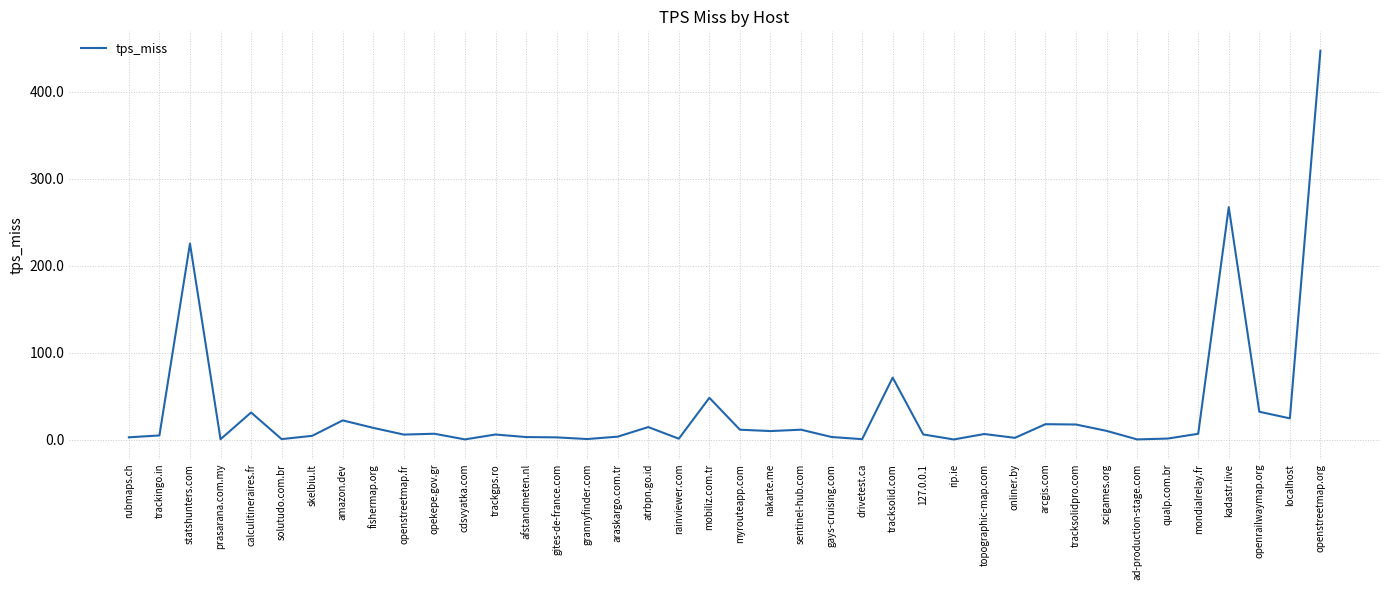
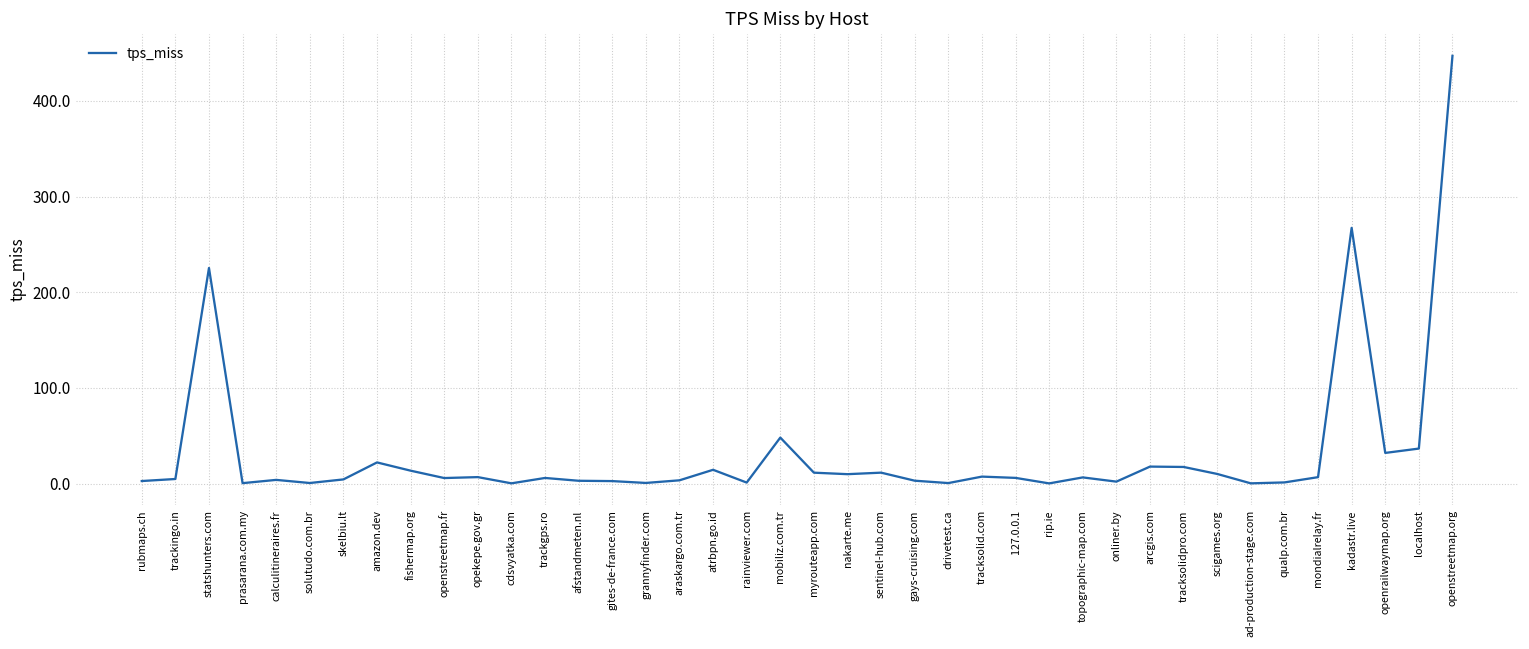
calculitineraires.fr: 30 -> 0
tracksolid.com: 70 -> 10
localhost: 20 -> 40
